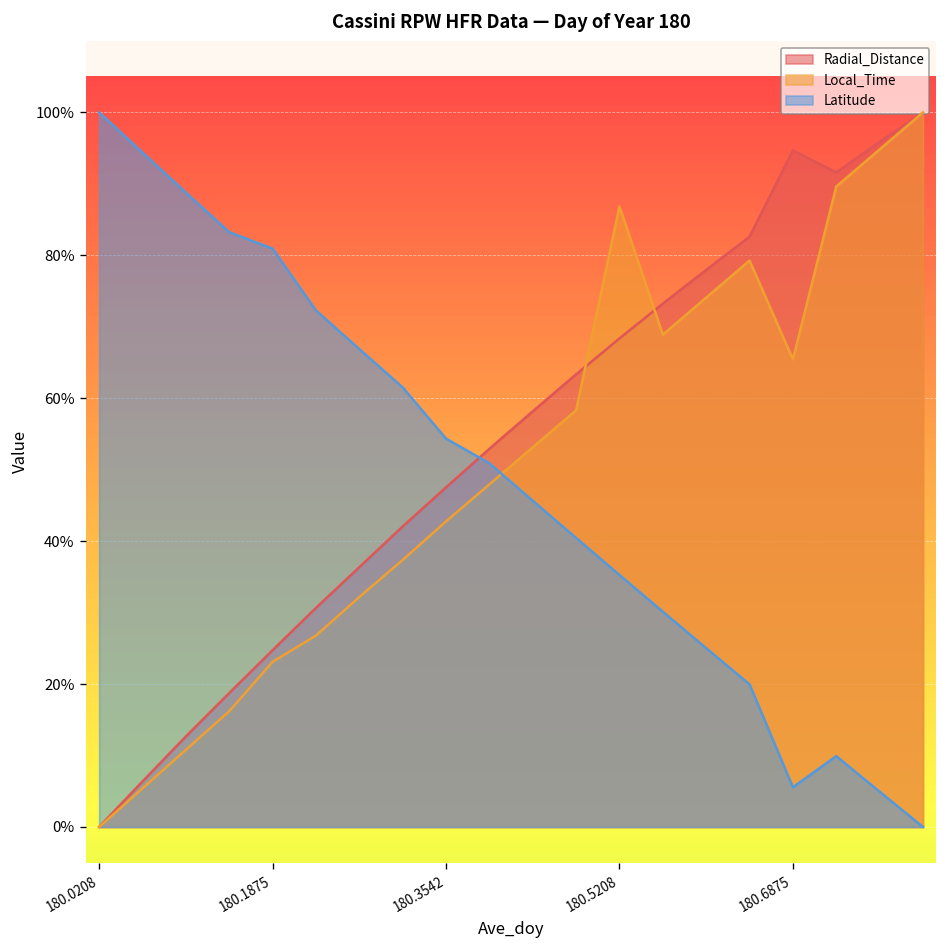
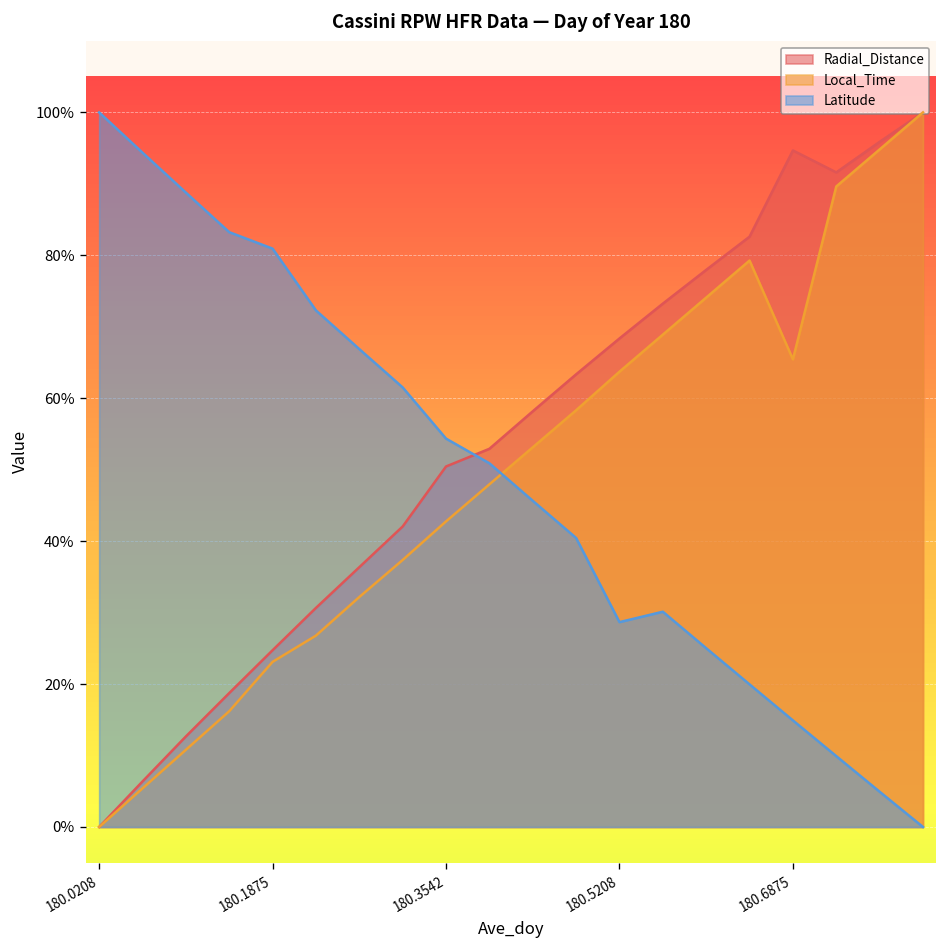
Radial_Distance, 180.3542: 48% -> 50%
Local_Time, 180.5208: 87% -> 64%
Latitude, 180.5208: 35% -> 29%
Latitude, 180.6875: 6% -> 15%
